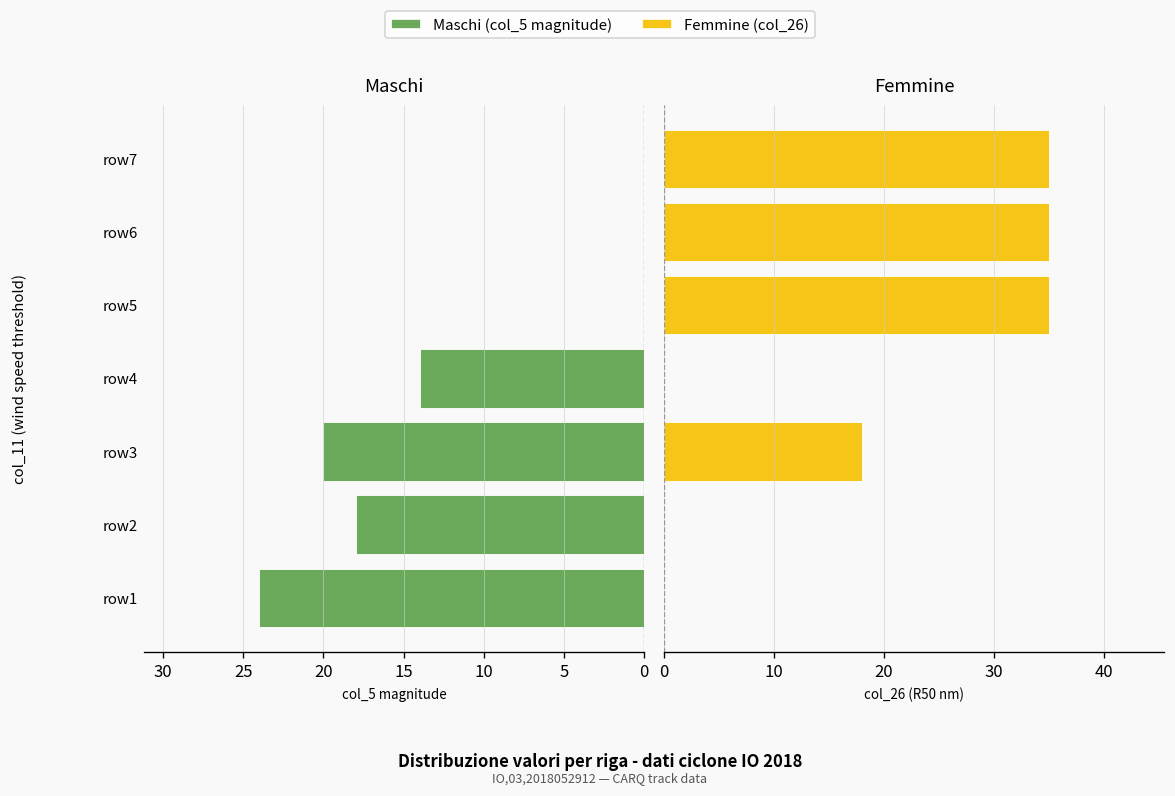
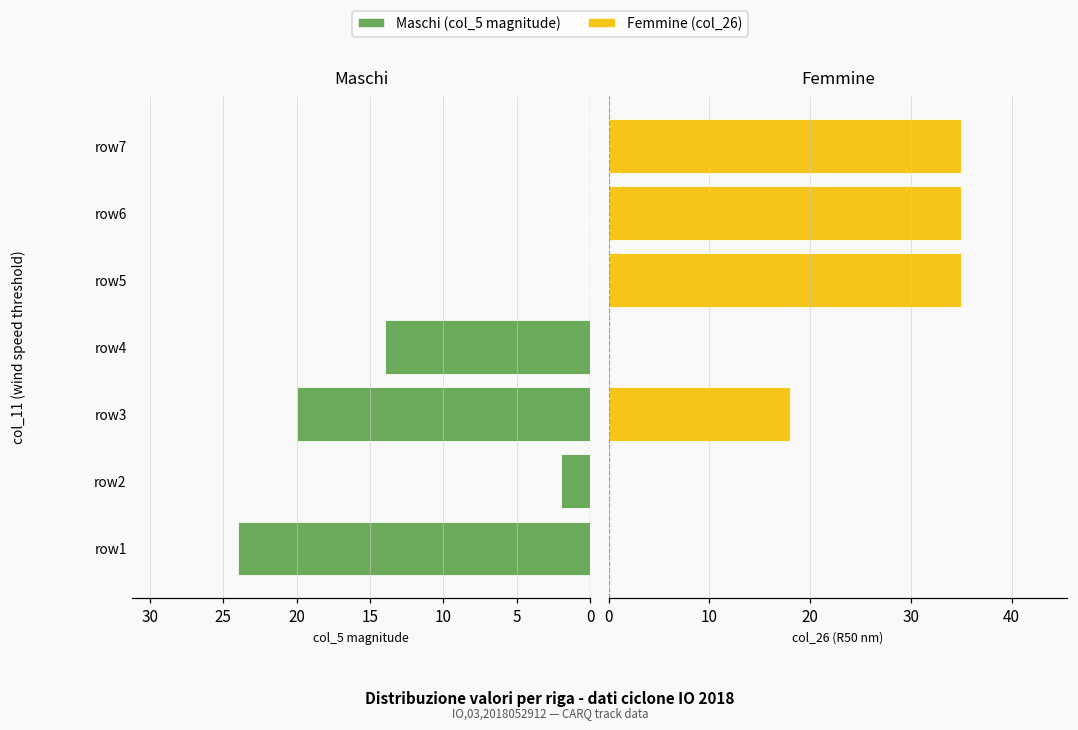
Maschi, row2: 18 -> 2
